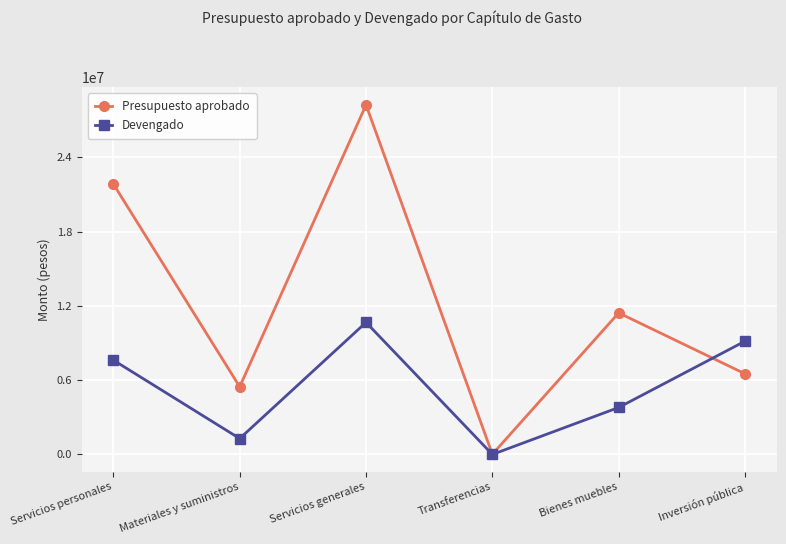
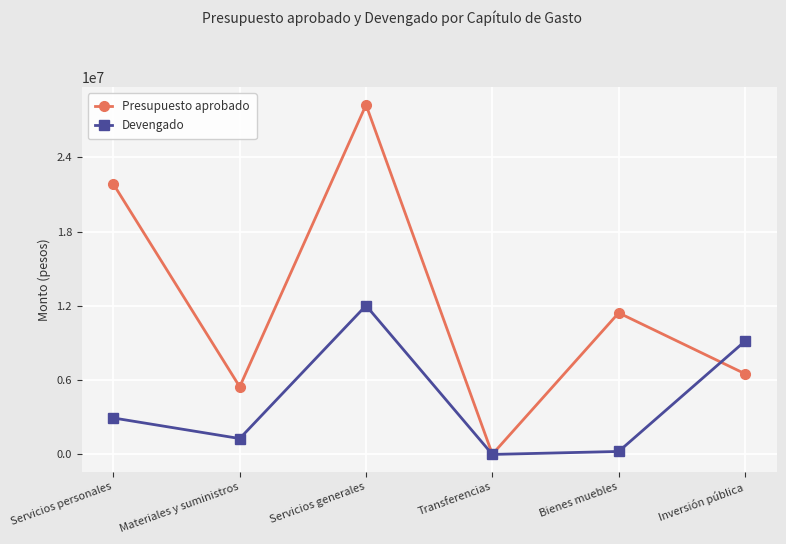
Devengado, Servicios personales: 7600000 -> 2900000
Devengado, Servicios generales: 10700000 -> 12000000
Devengado, Bienes muebles: 3800000 -> 200000
